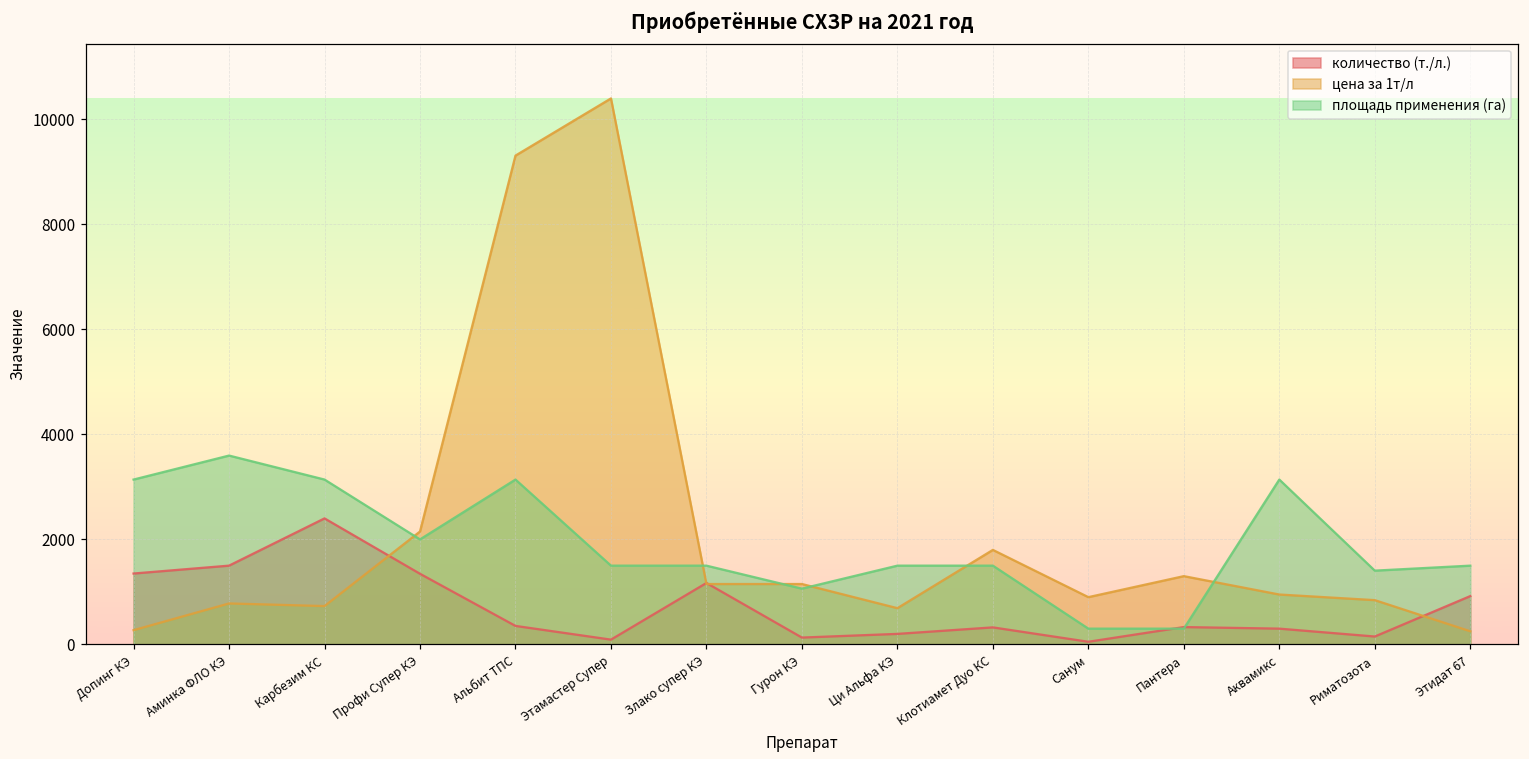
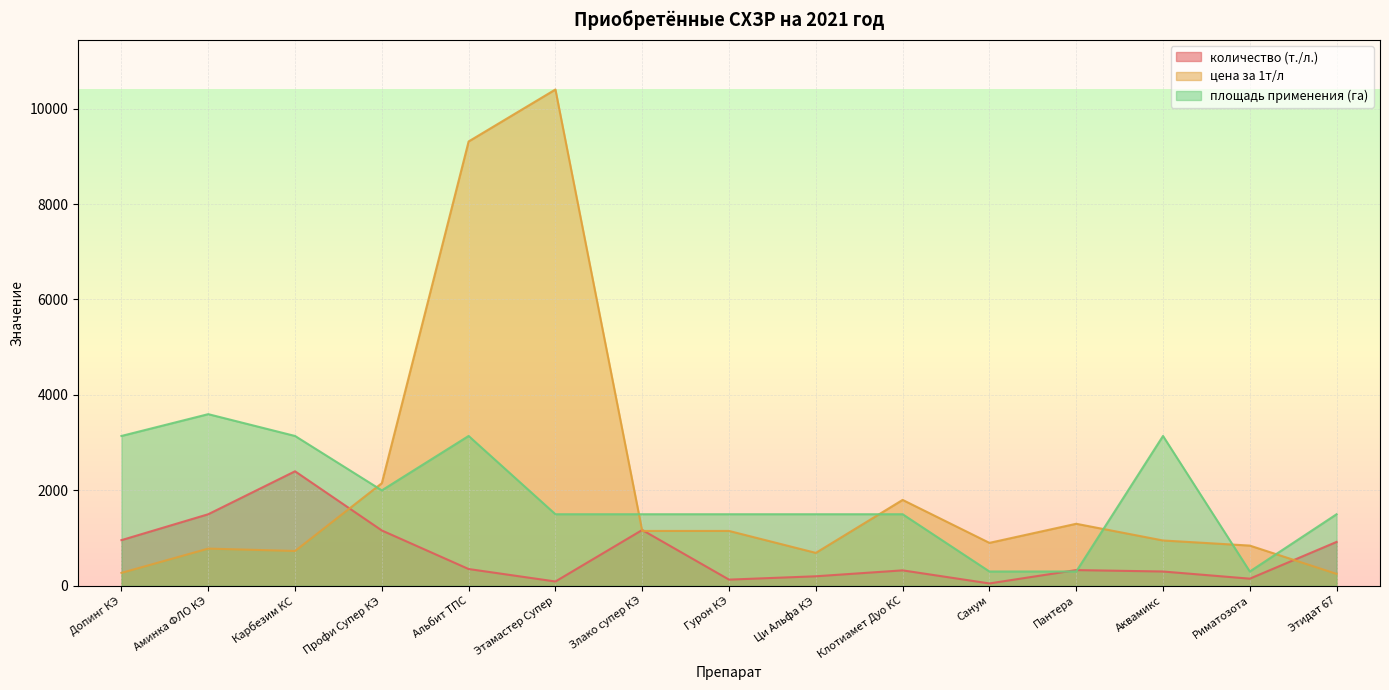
количество (т./л.), Допинг КЭ: 1400 -> 1000
количество (т./л.), Профи Супер КЭ: 1300 -> 1200
площадь применения (га), Гурон КЭ: 1100 -> 1500
площадь применения (га), Риматозота: 1400 -> 300
